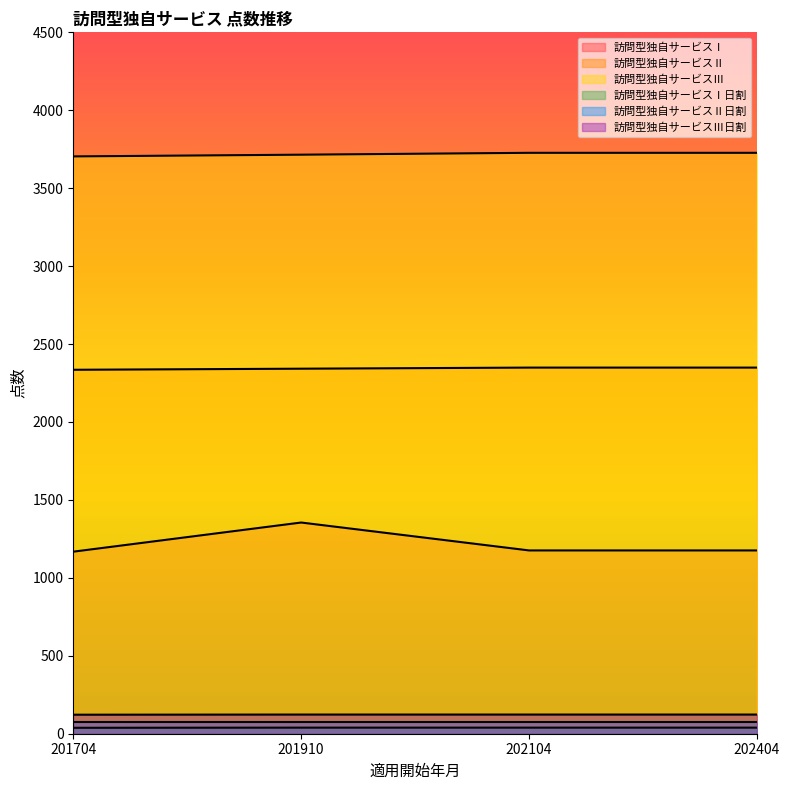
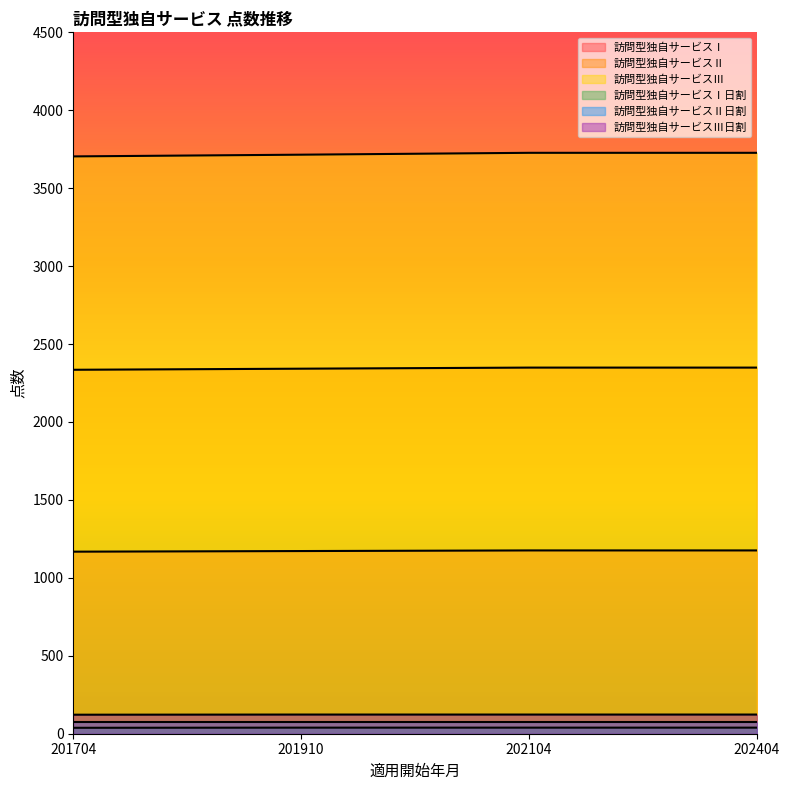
訪問型独自サービスⅠ, 201910: 1360 -> 1170
